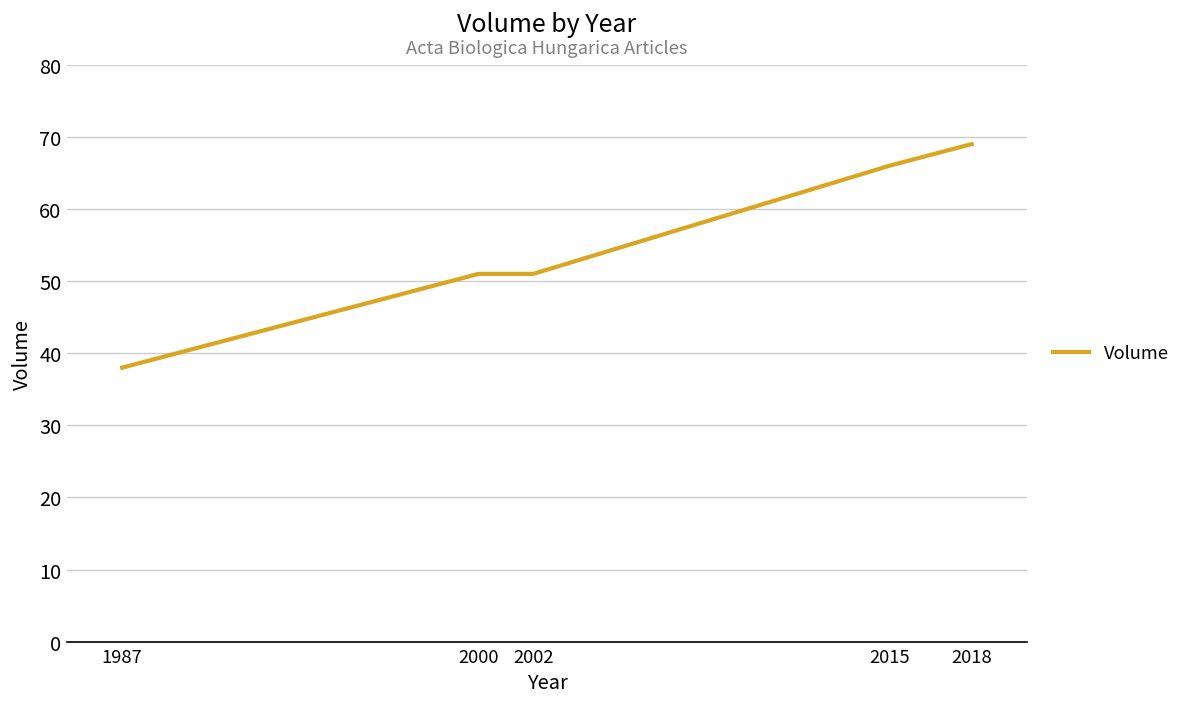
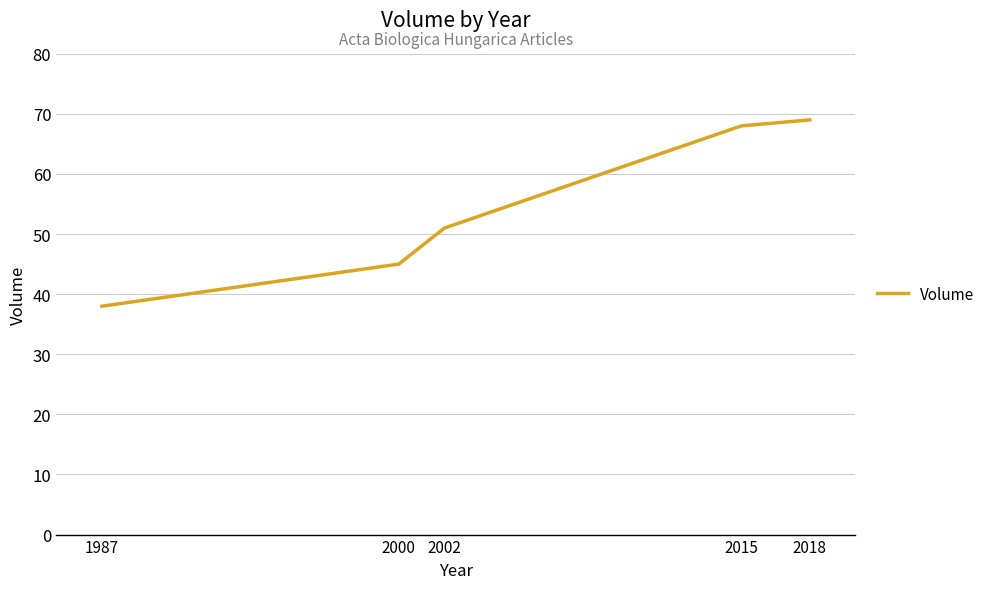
2000: 51 -> 45
2015: 66 -> 68
